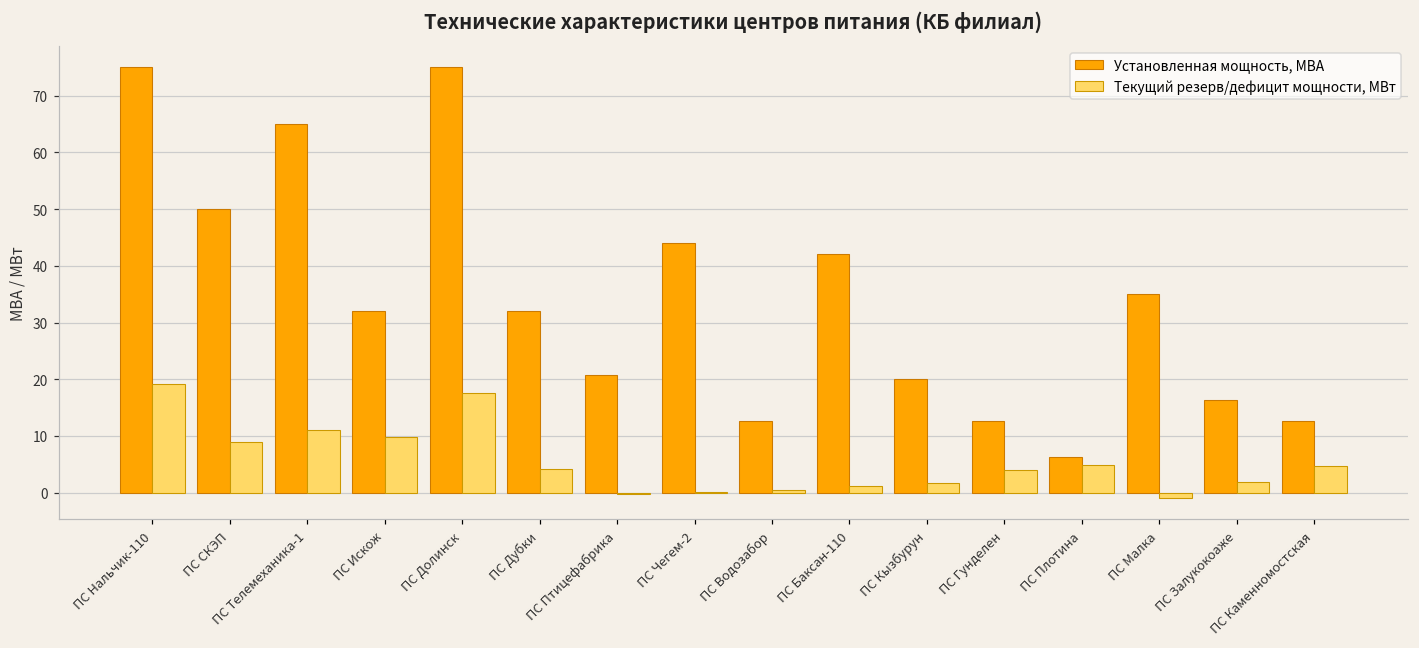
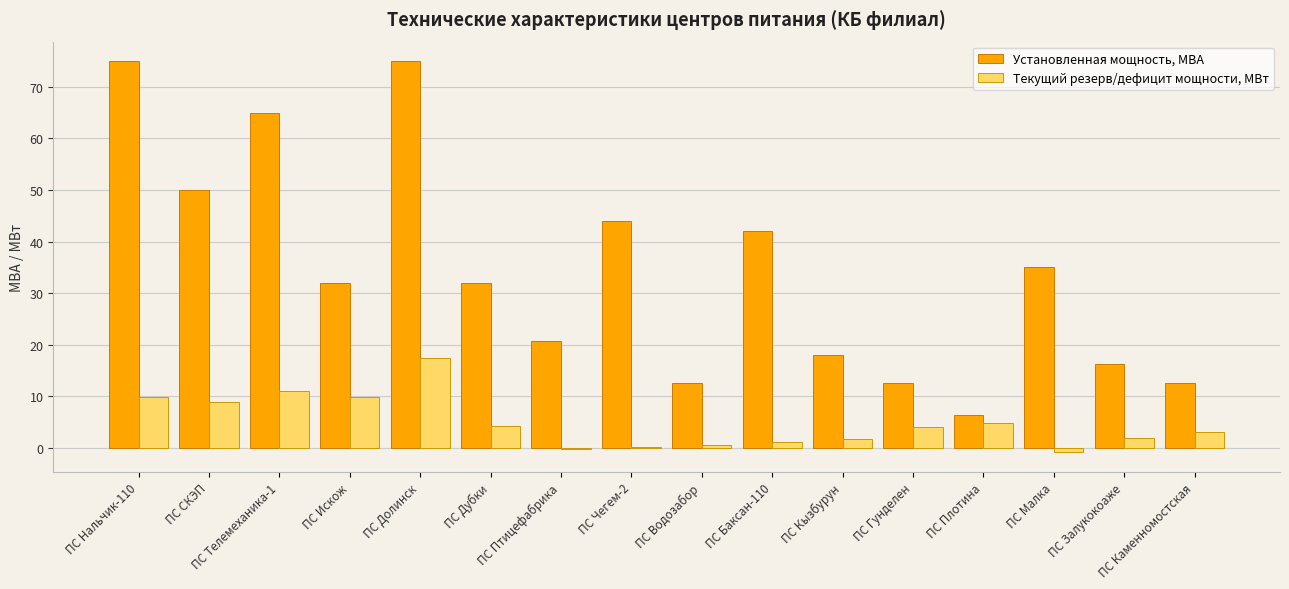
Текущий резерв/дефицит мощности, МВт, ПС Нальчик-110: 19 -> 10
Установленная мощность, МВА, ПС Кызбурун: 20 -> 18
Текущий резерв/дефицит мощности, МВт, ПС Каменномостская: 5 -> 3
